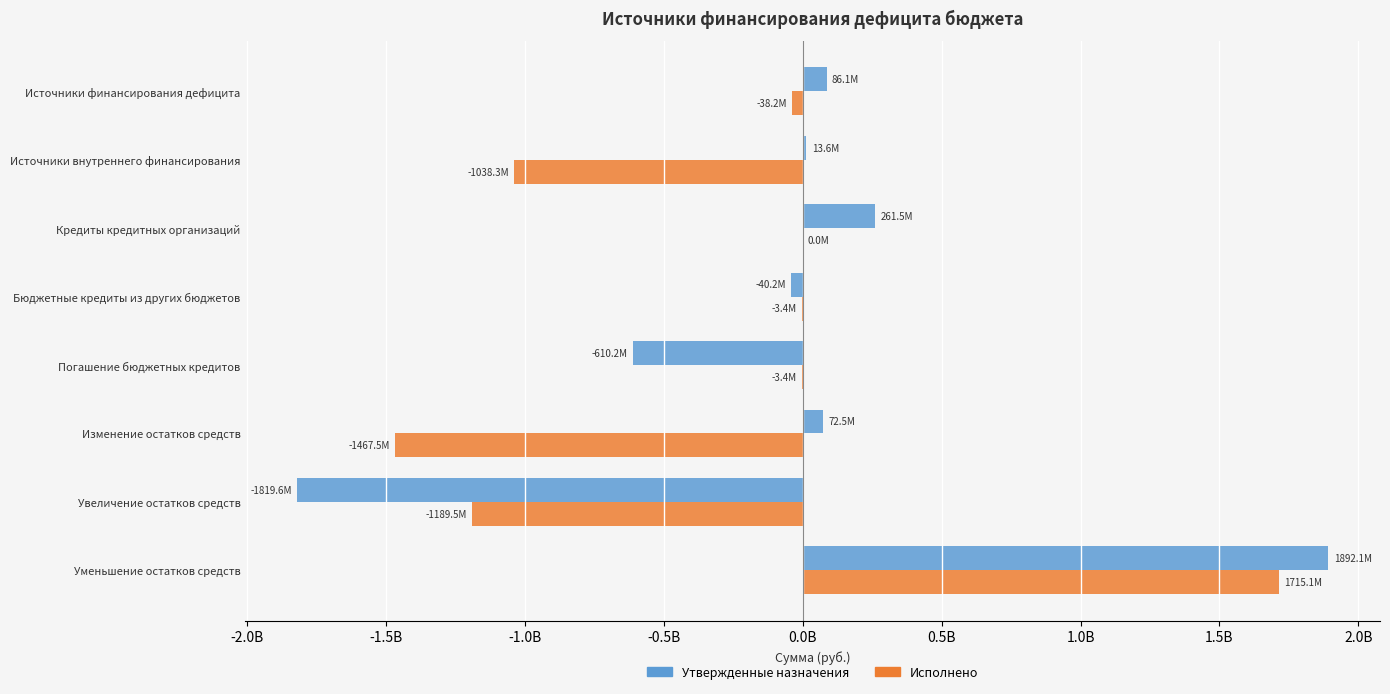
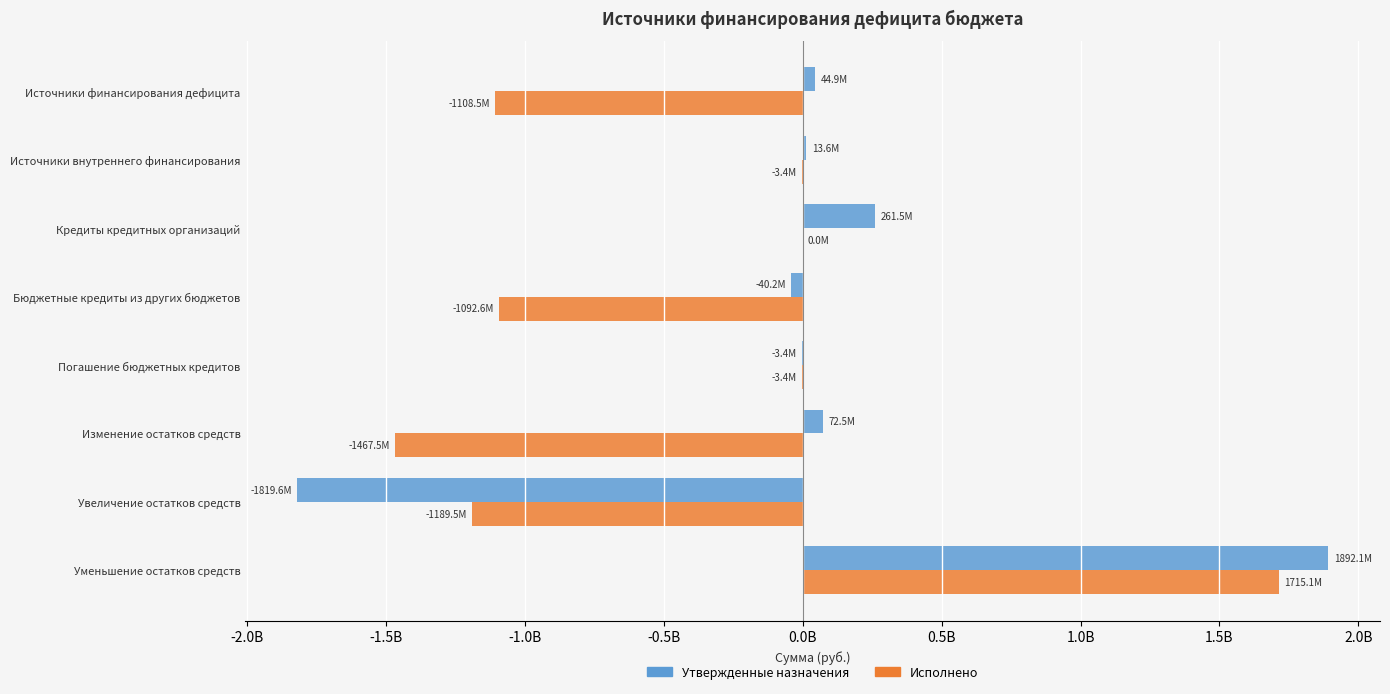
Утвержденные назначения, Источники финансирования дефицита: 86.1M -> 44.9M
Исполнено, Источники финансирования дефицита: -38.2M -> -1108.5M
Исполнено, Источники внутреннего финансирования: -1038.3M -> -3.4M
Исполнено, Бюджетные кредиты из других бюджетов: -3.4M -> -1092.6M
Утвержденные назначения, Погашение бюджетных кредитов: -610.2M -> -3.4M
